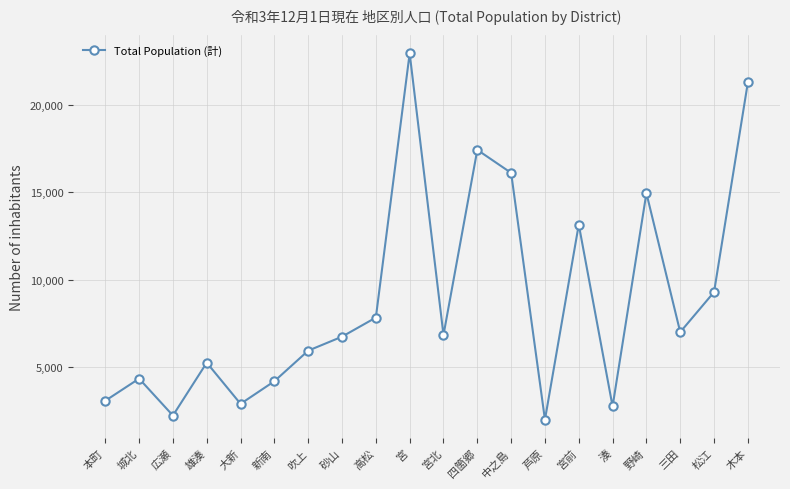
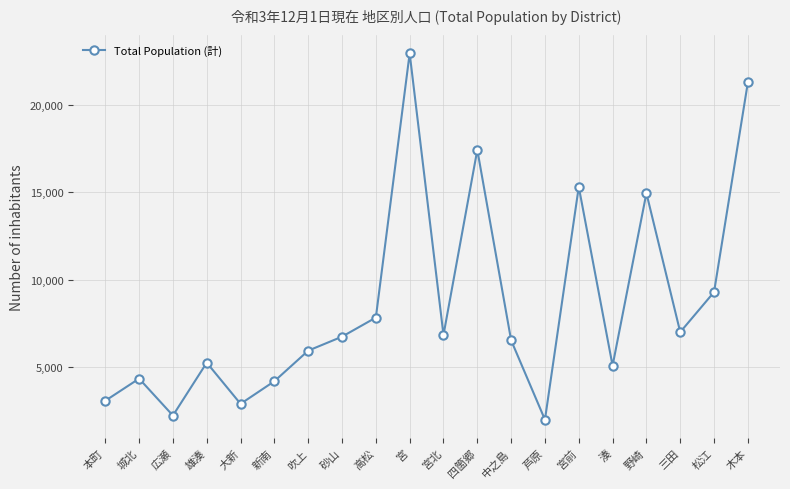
中之島: 16,100 -> 6,500
宮前: 13,200 -> 15,300
湊: 2,800 -> 5,100
